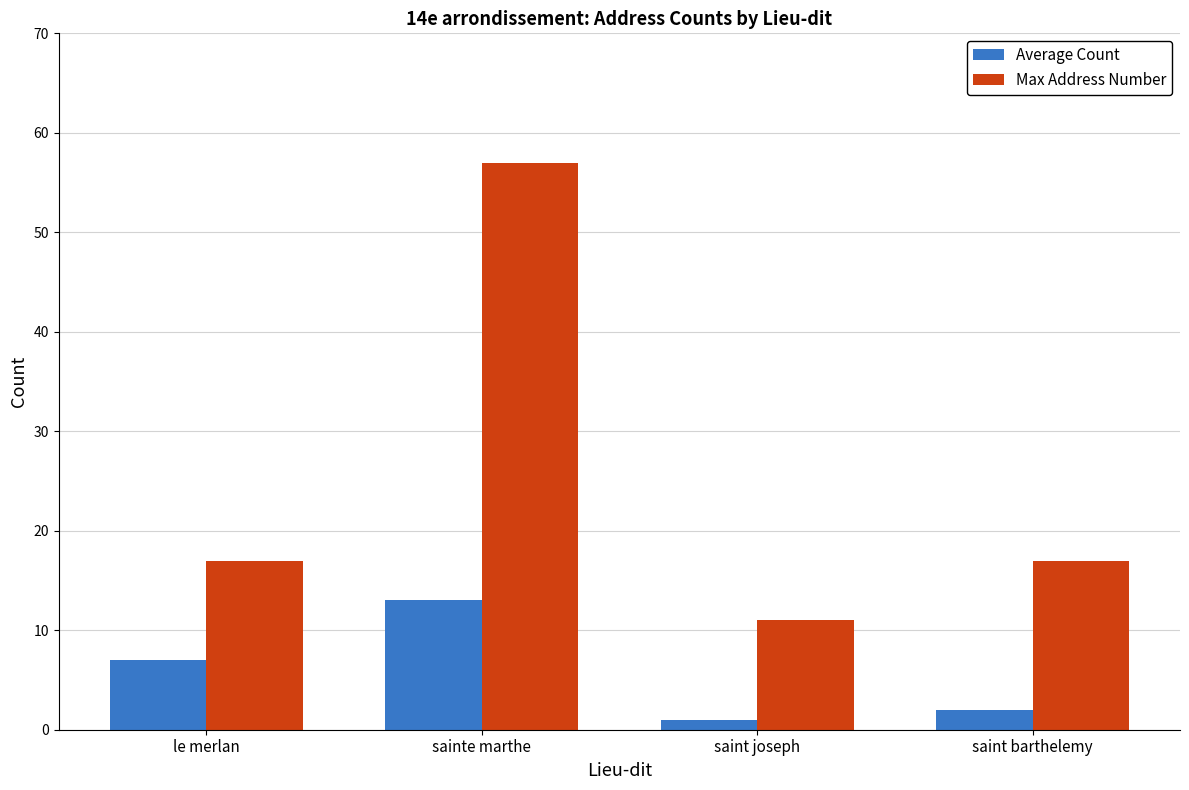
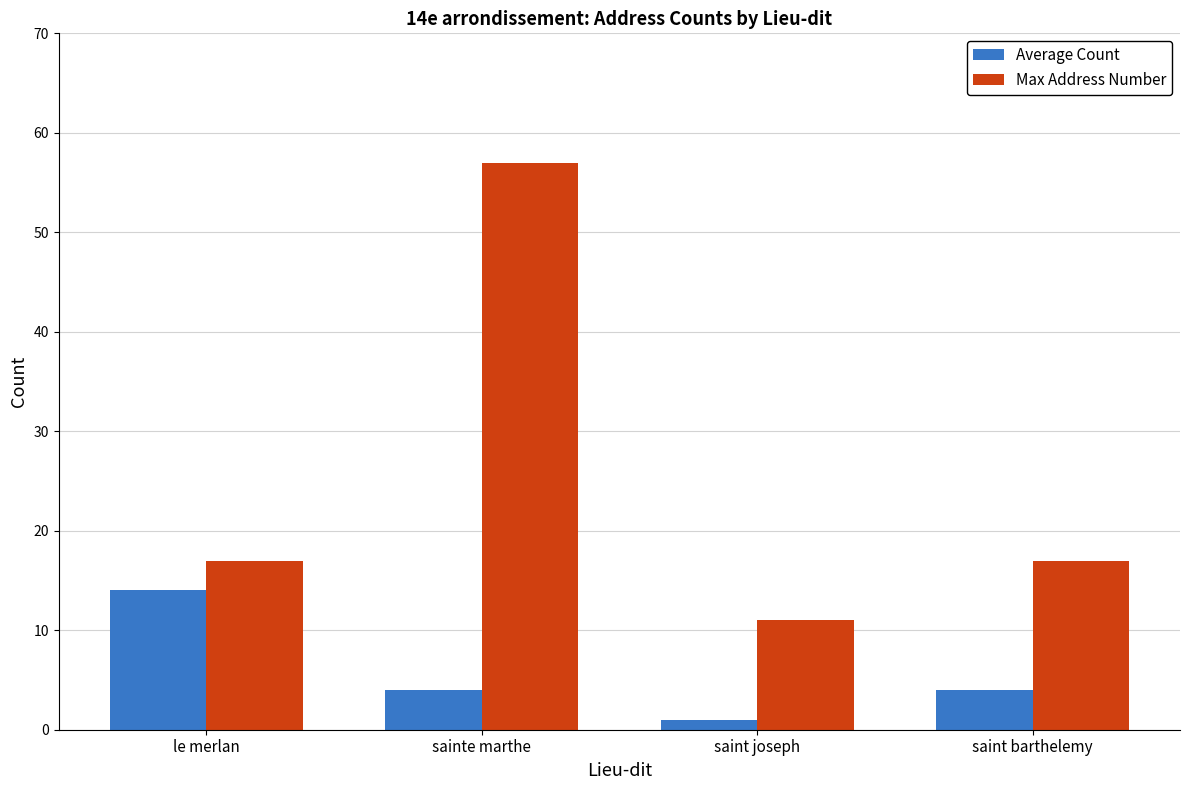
Average Count, le merlan: 7 -> 14
Average Count, sainte marthe: 13 -> 4
Average Count, saint barthelemy: 2 -> 4
